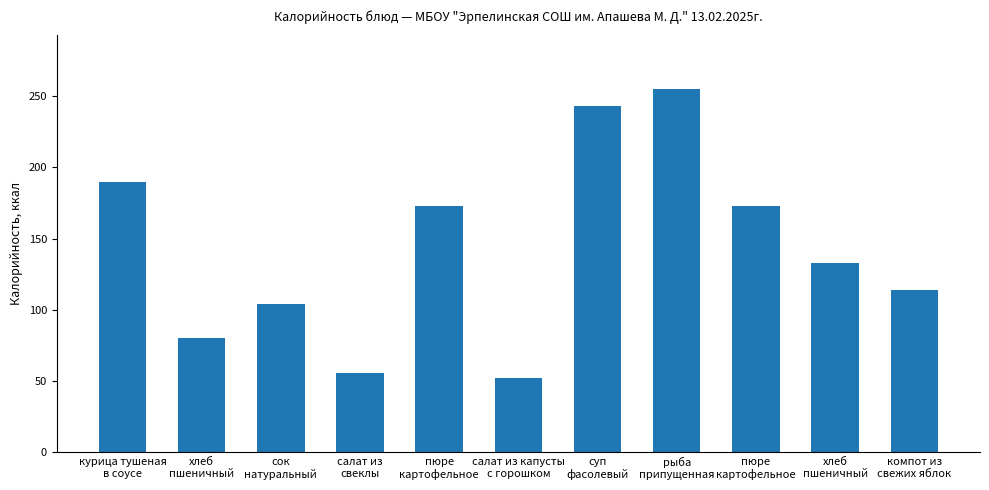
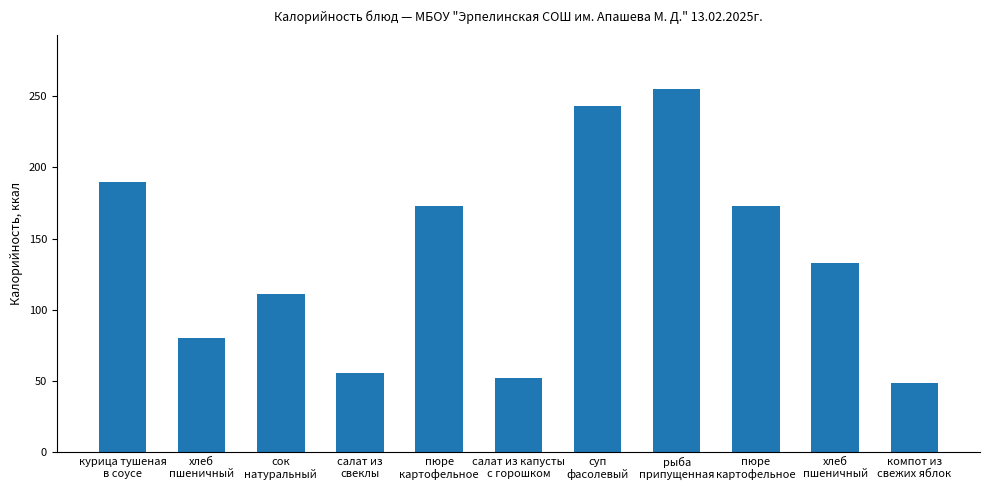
сок натуральный: 104 -> 111
компот из свежих яблок: 114 -> 49
